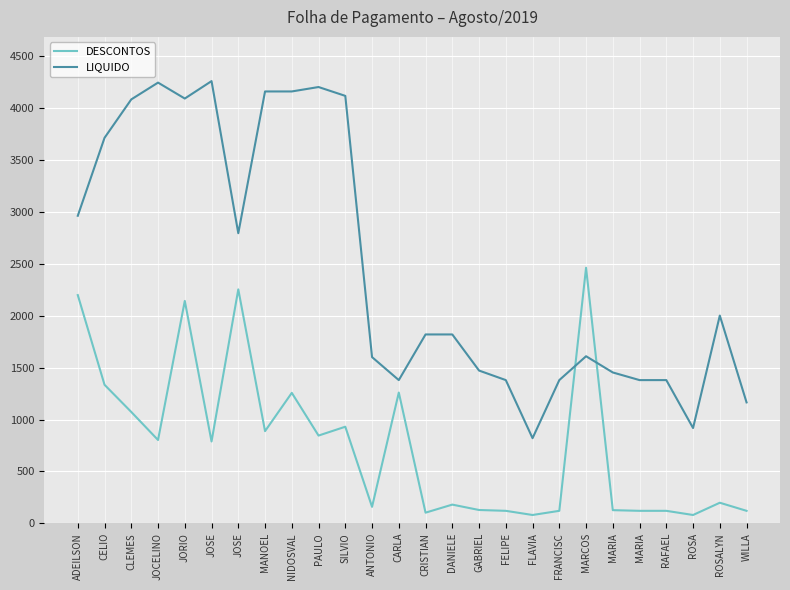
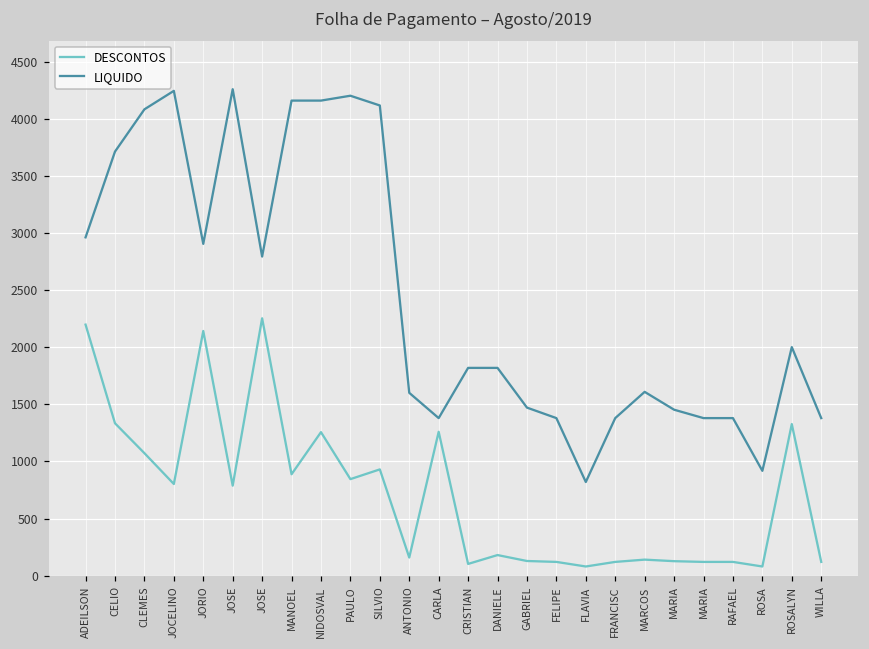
LIQUIDO, JORIO: 4090 -> 2910
DESCONTOS, MARCOS: 2460 -> 140
DESCONTOS, ROSALYN: 200 -> 1330
LIQUIDO, WILLA: 1170 -> 1380
